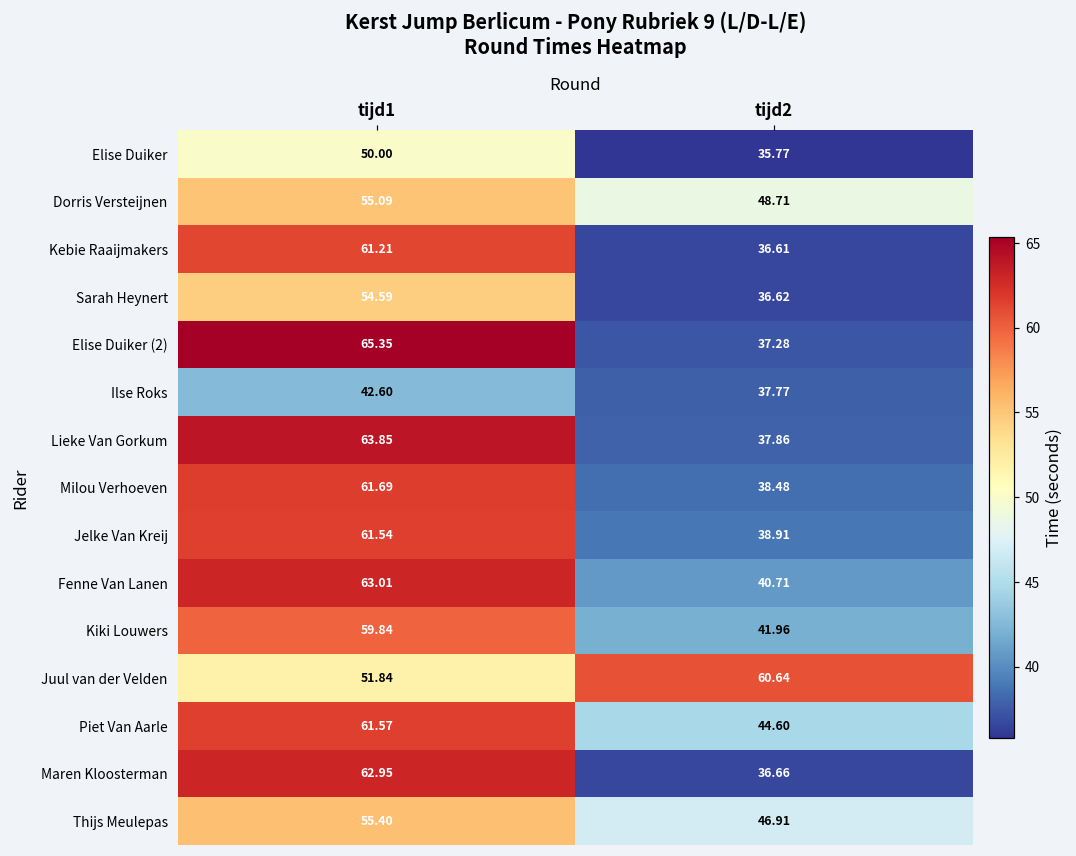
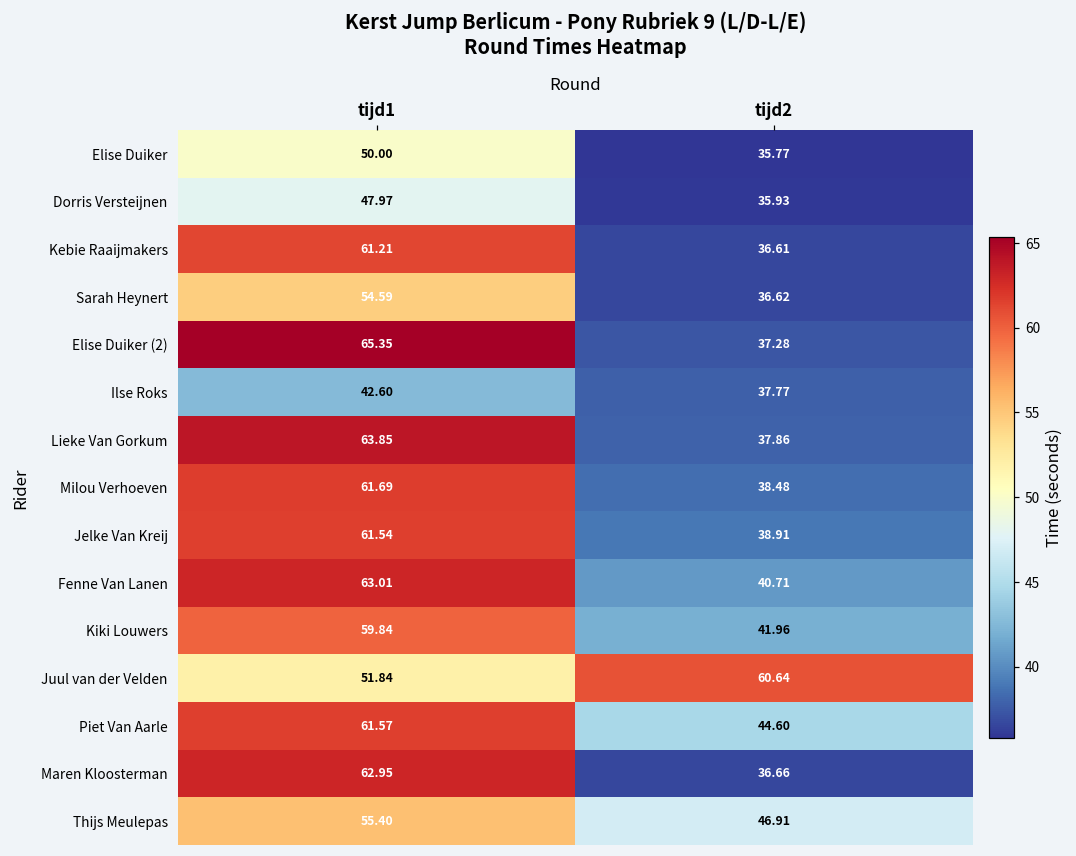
Dorris Versteijnen, tijd1: 55.09 -> 47.97
Dorris Versteijnen, tijd2: 48.71 -> 35.93
